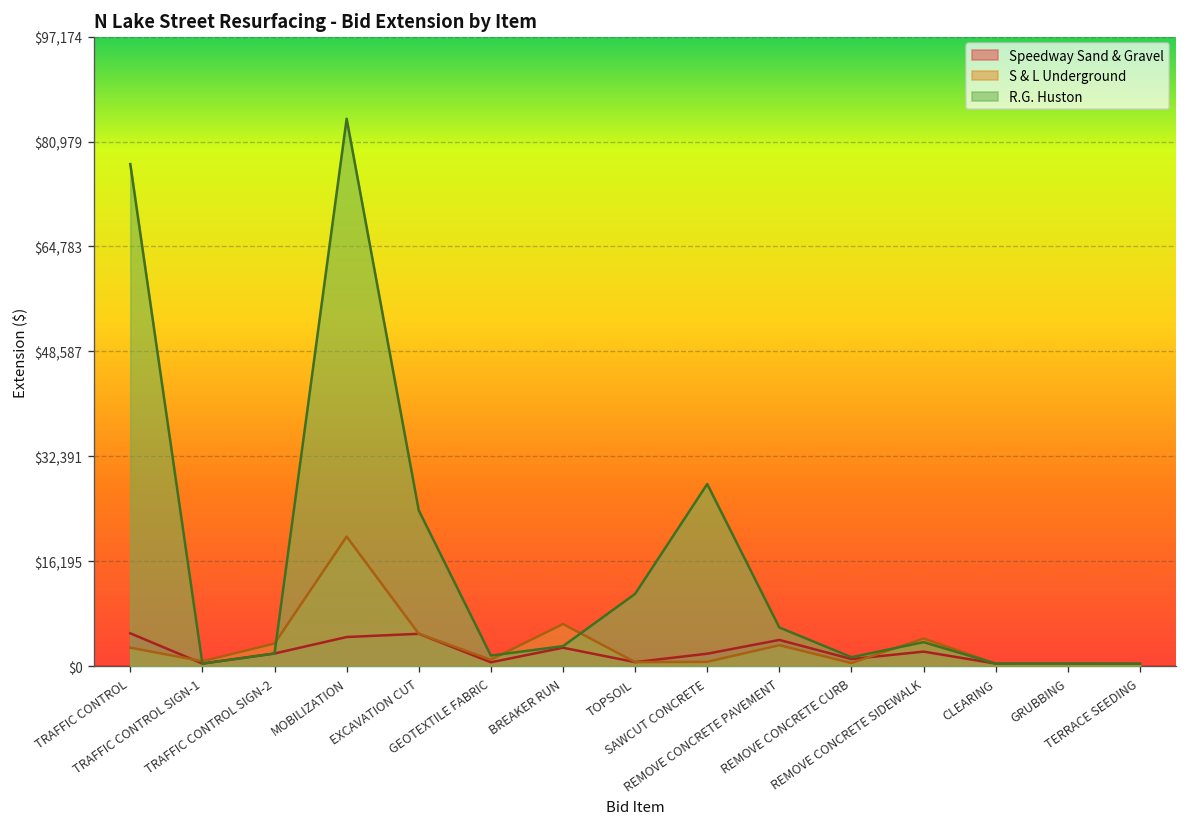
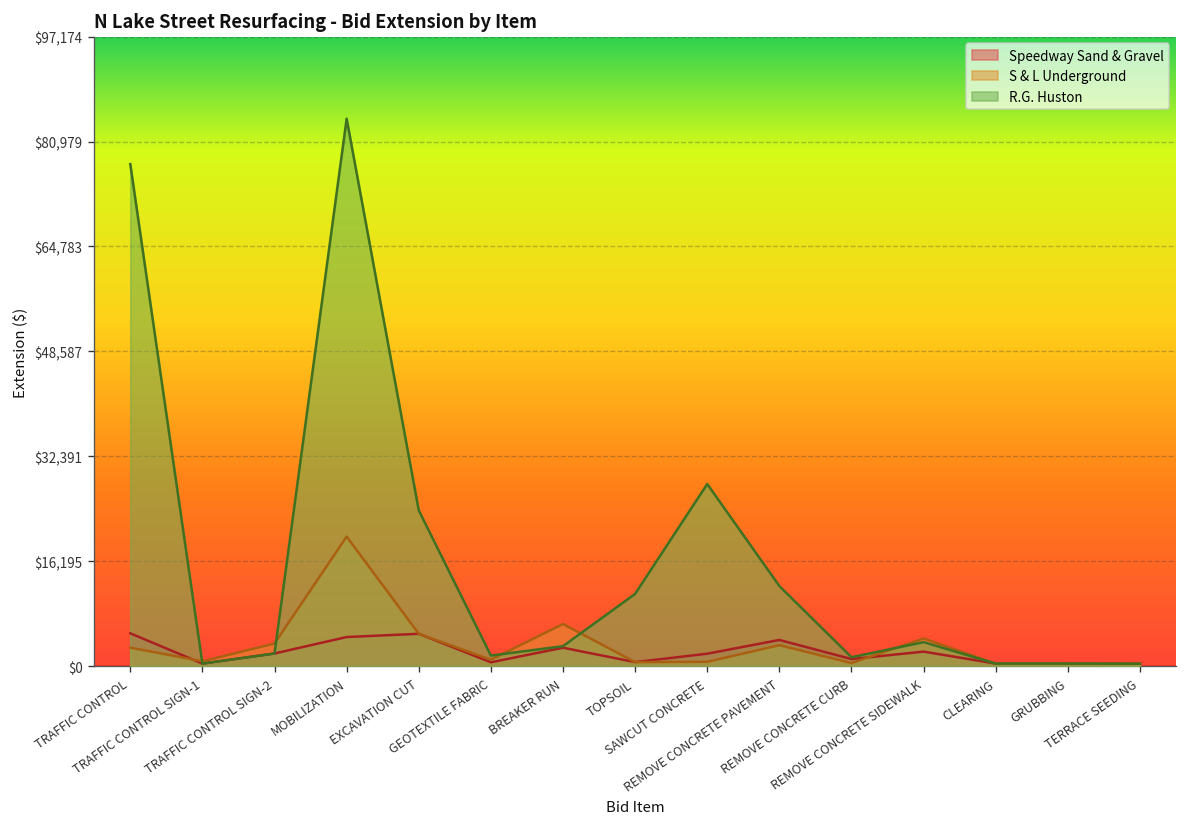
R.G. Huston, REMOVE CONCRETE PAVEMENT: $6,000 -> $12,000
